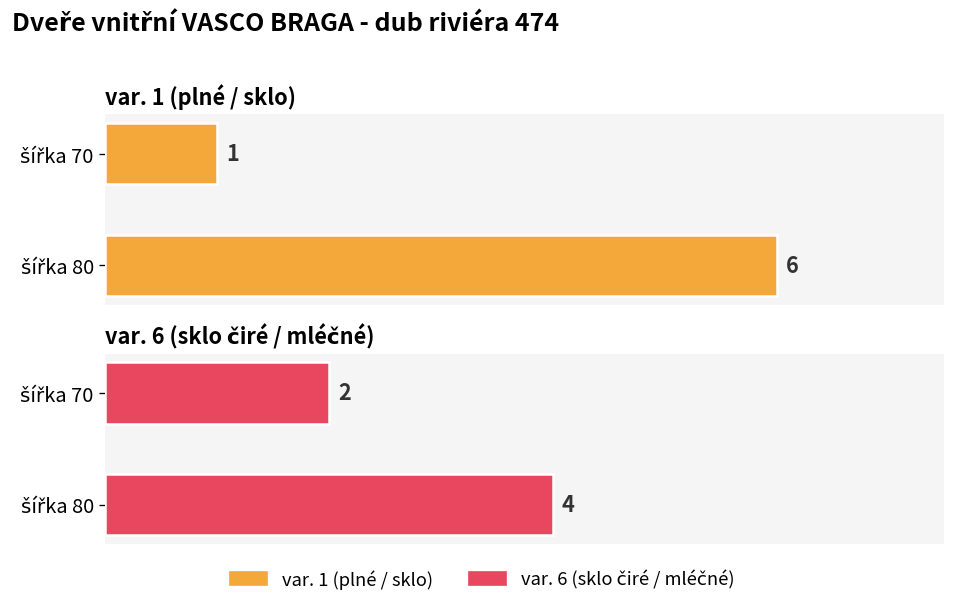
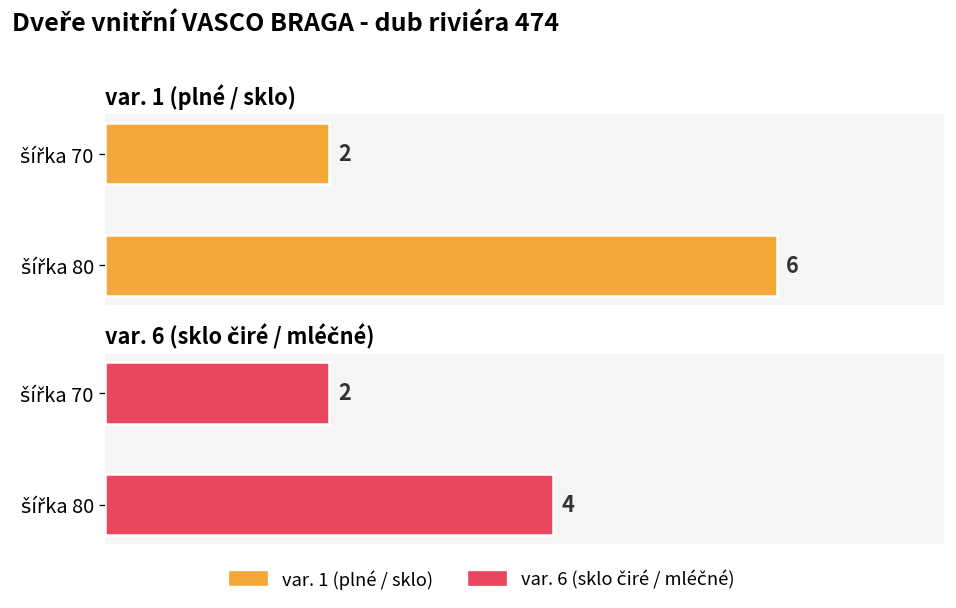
var. 1 (plné / sklo), šířka 70: 1 -> 2
